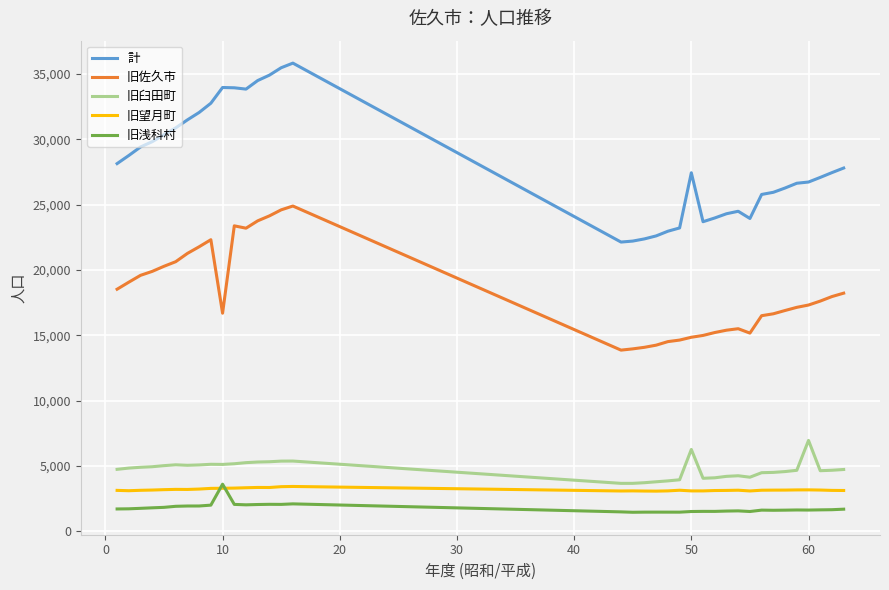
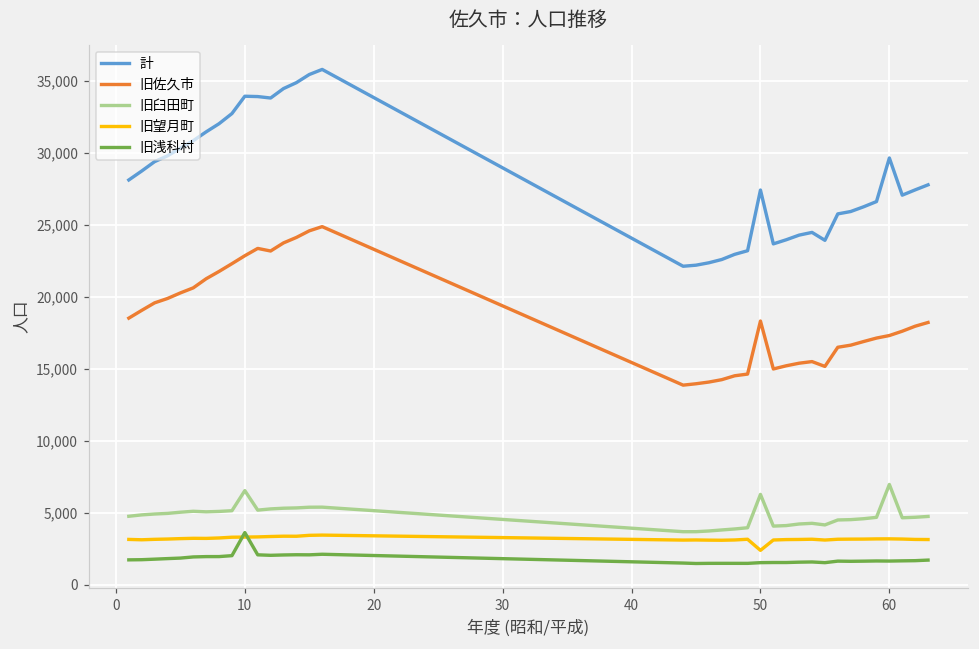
旧佐久市, 10: 16,700 -> 22,900
旧臼田町, 10: 5,100 -> 6,500
旧佐久市, 50: 14,900 -> 18,300
旧望月町, 50: 3,100 -> 2,400
計, 60: 26,700 -> 29,700
